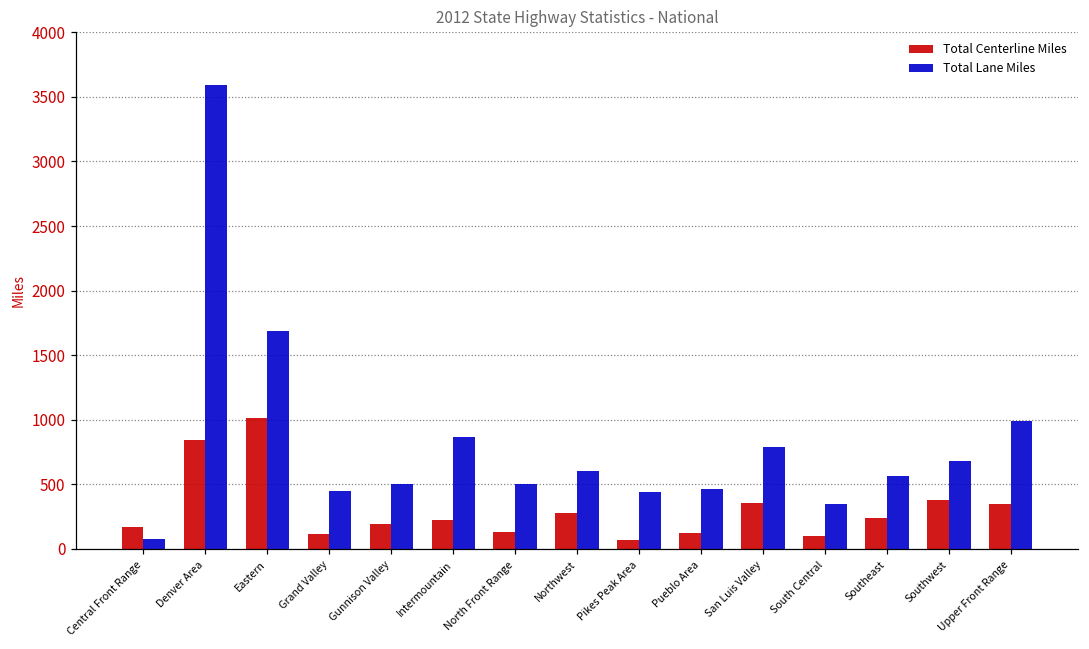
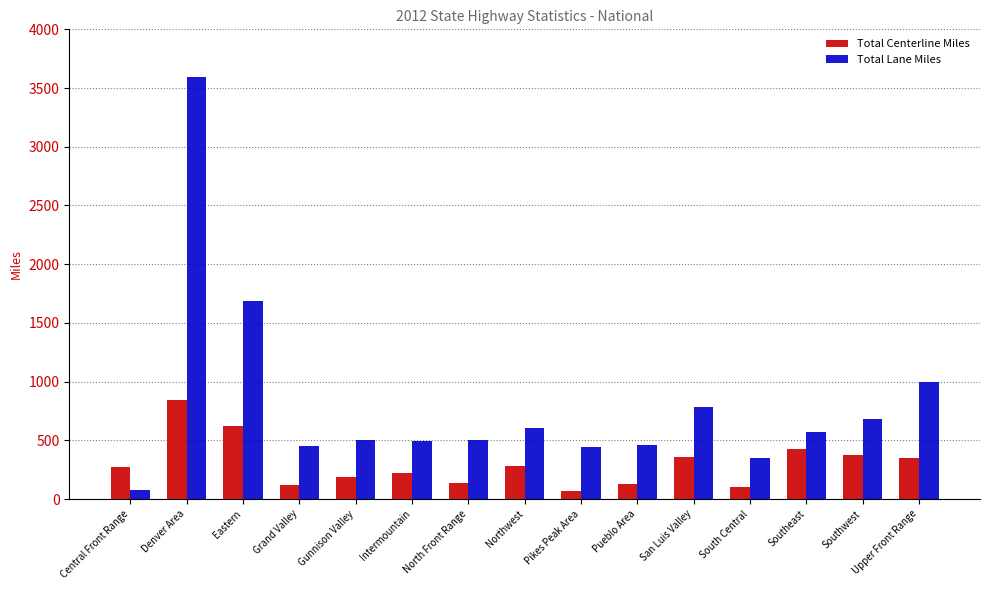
Total Centerline Miles, Central Front Range: 170 -> 270
Total Centerline Miles, Eastern: 1020 -> 630
Total Lane Miles, Intermountain: 870 -> 490
Total Centerline Miles, Southeast: 240 -> 430
